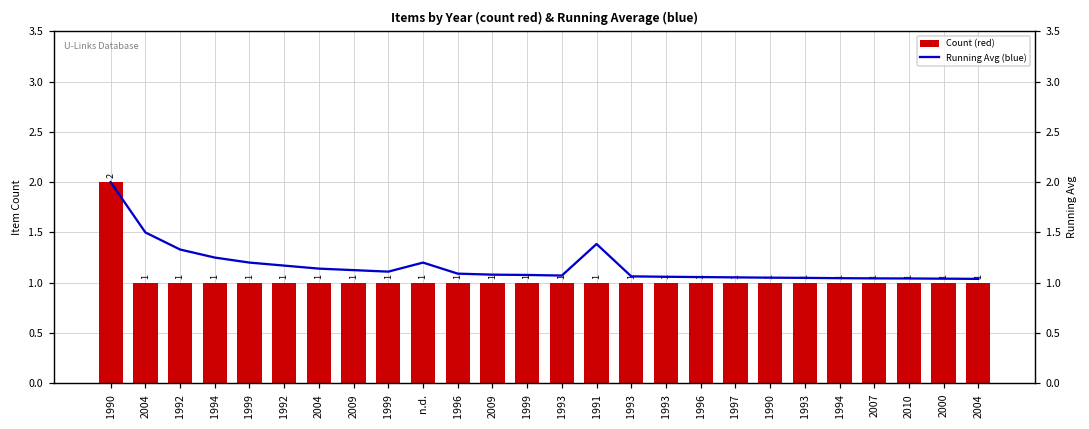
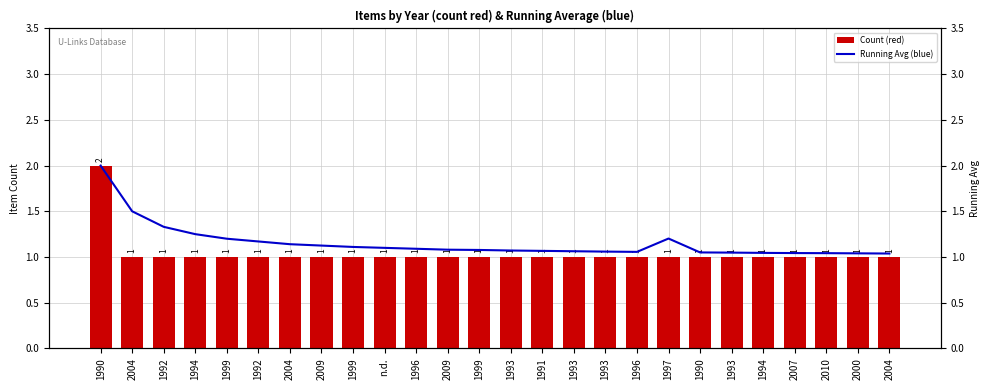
Running Avg (blue), n.d.: 1.2 -> 1.1
Running Avg (blue), 1991: 1.4 -> 1.1
Running Avg (blue), 1997: 1.1 -> 1.2
